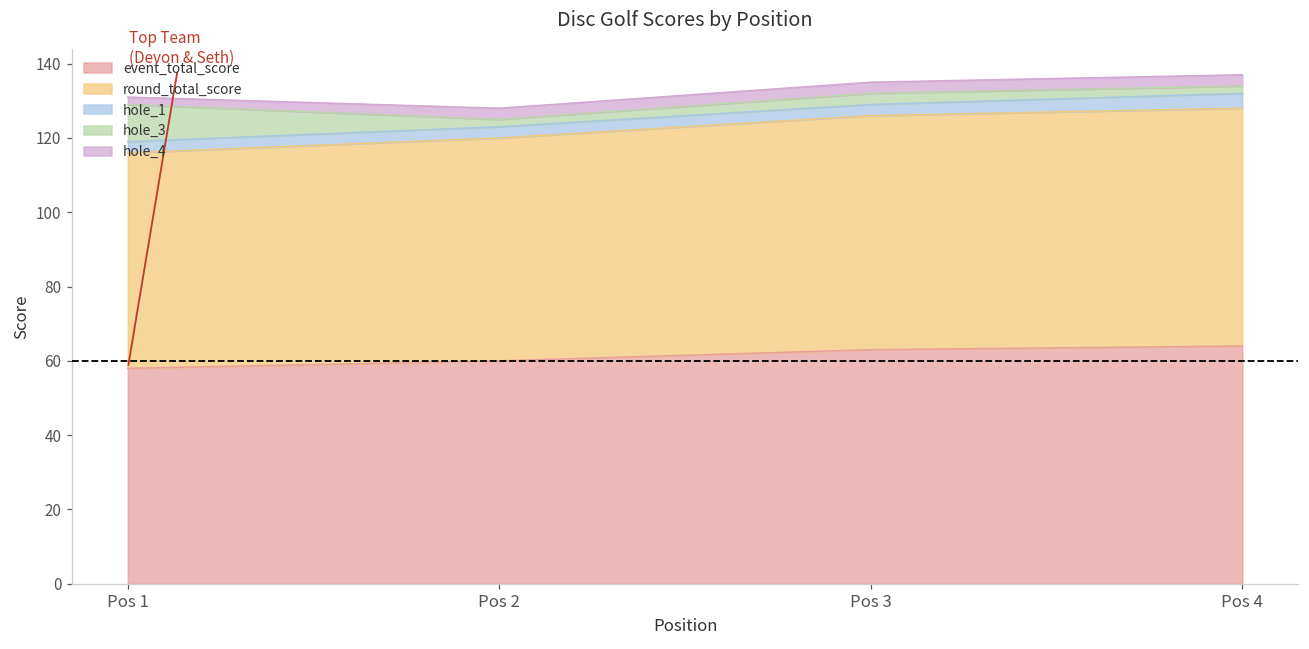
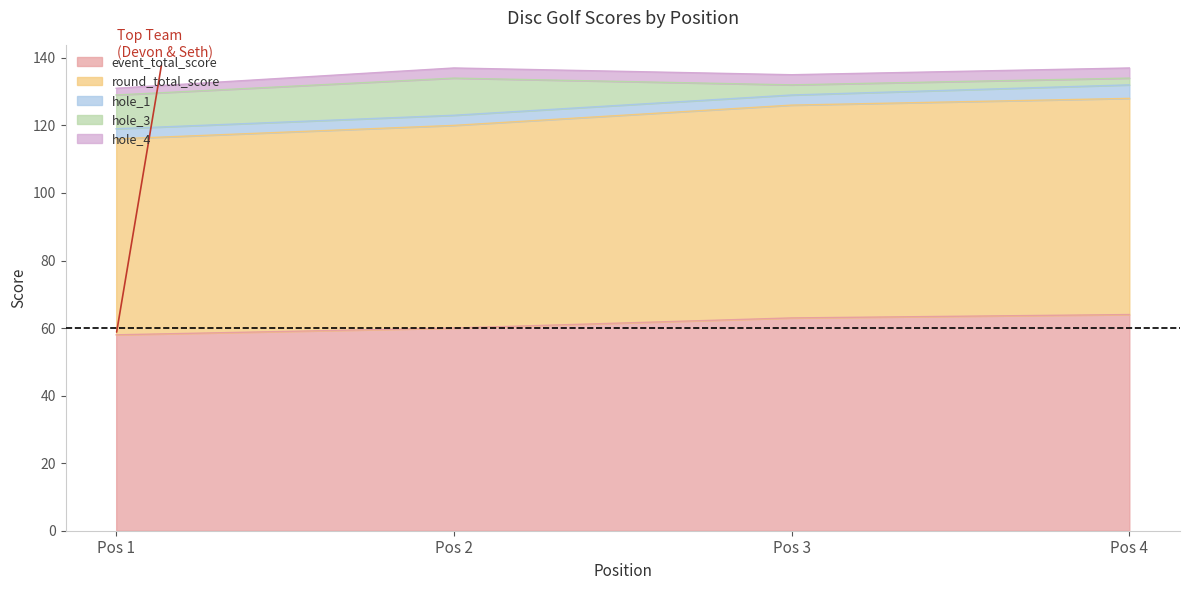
hole_3, Pos 2: 2 -> 11
